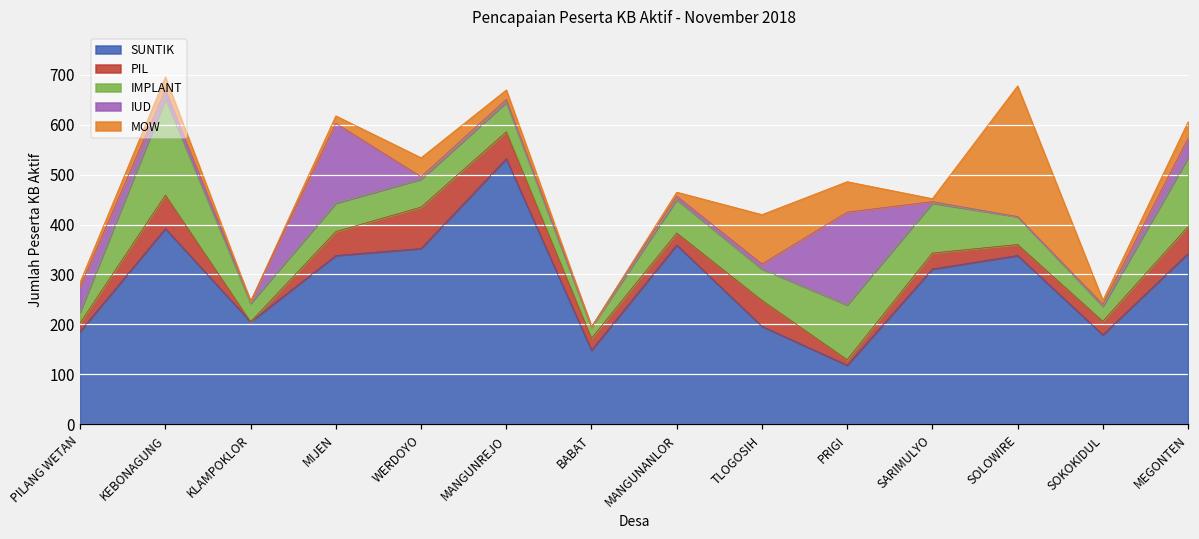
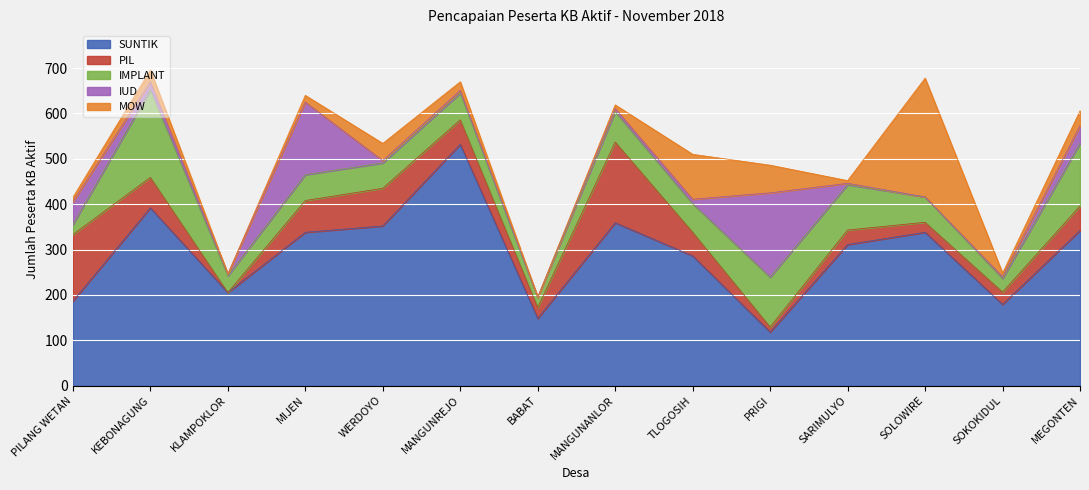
PIL, PILANG WETAN: 20 -> 150
PIL, MIJEN: 50 -> 70
PIL, MANGUNANLOR: 20 -> 180
SUNTIK, TLOGOSIH: 200 -> 290
